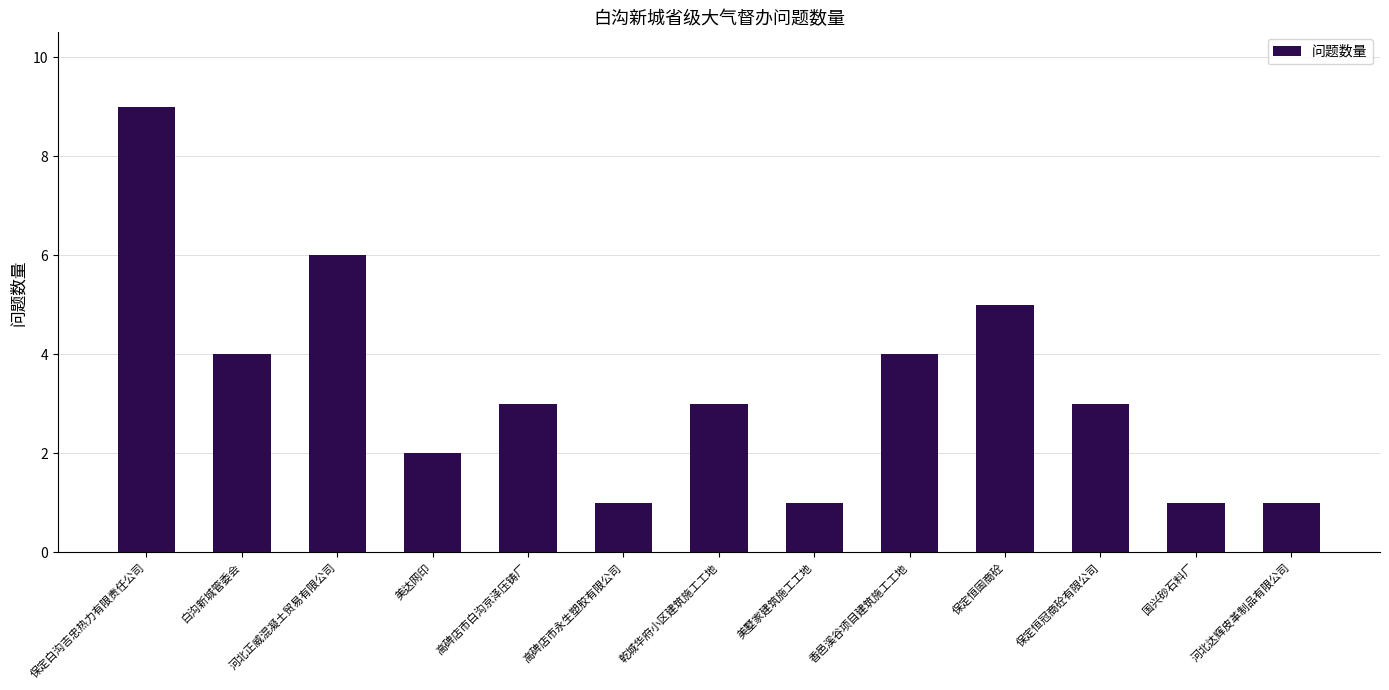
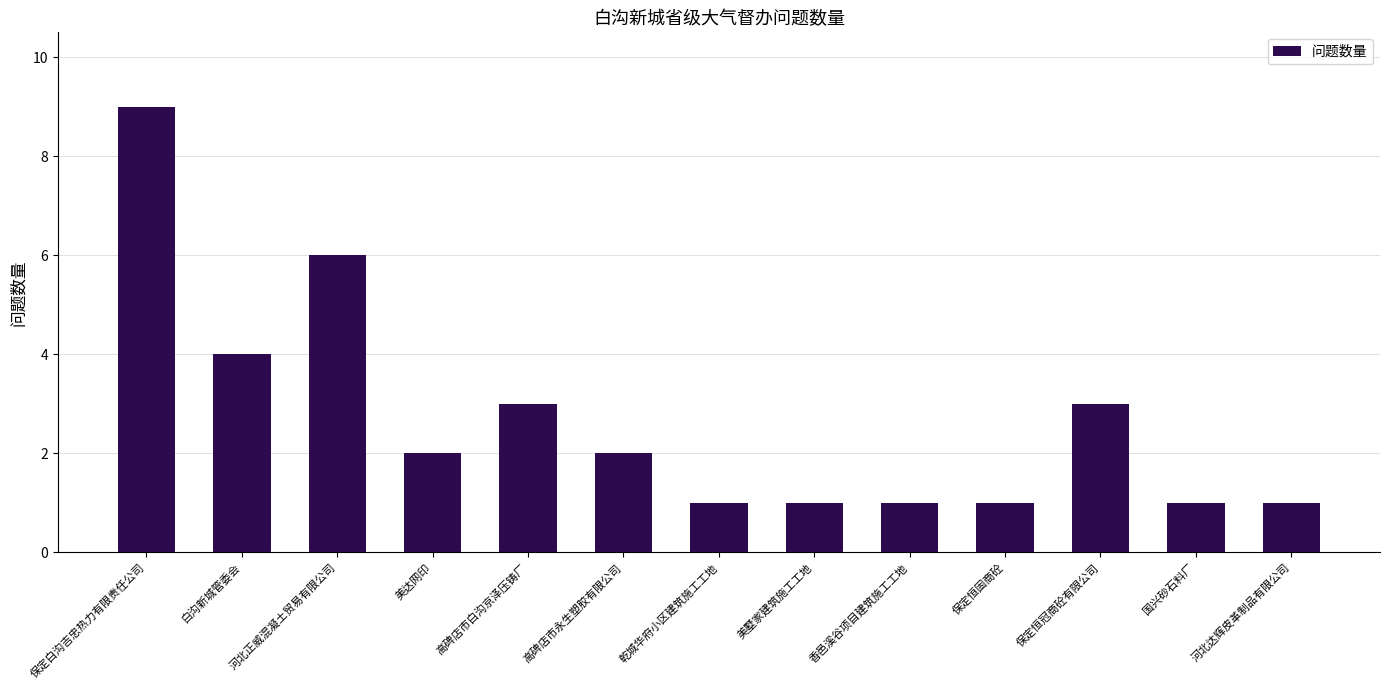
高碑店市永生塑胶有限公司: 1 -> 2
乾城华府小区建筑施工工地: 3 -> 1
香邑溪谷项目建筑施工工地: 4 -> 1
保定恒固商砼: 5 -> 1
